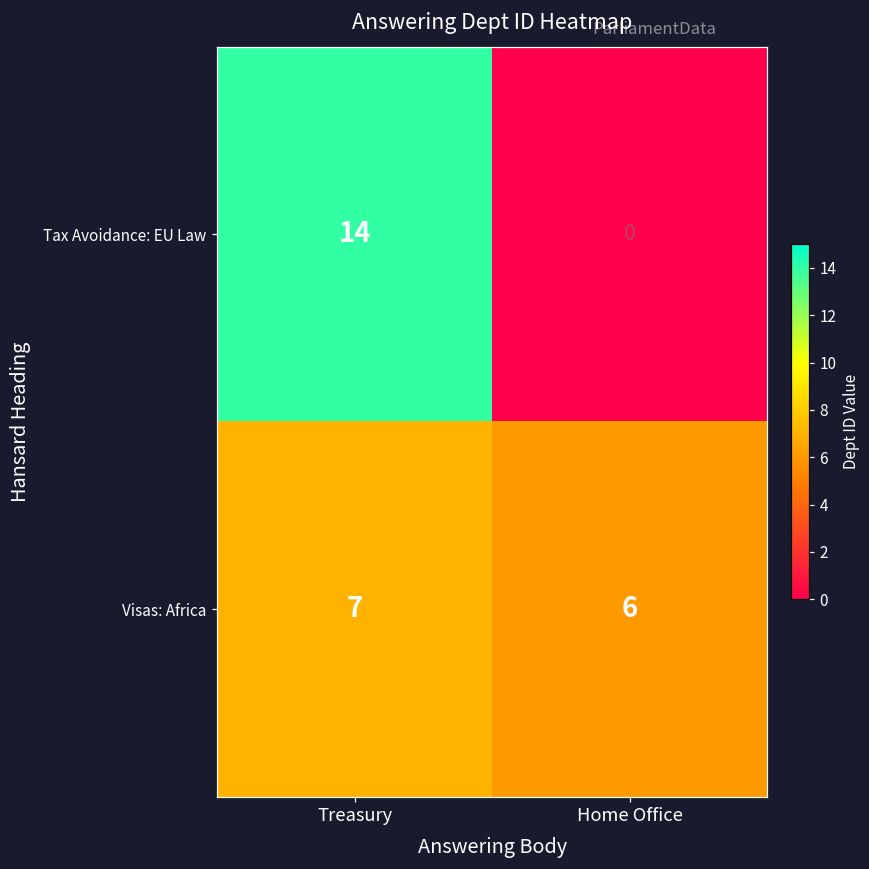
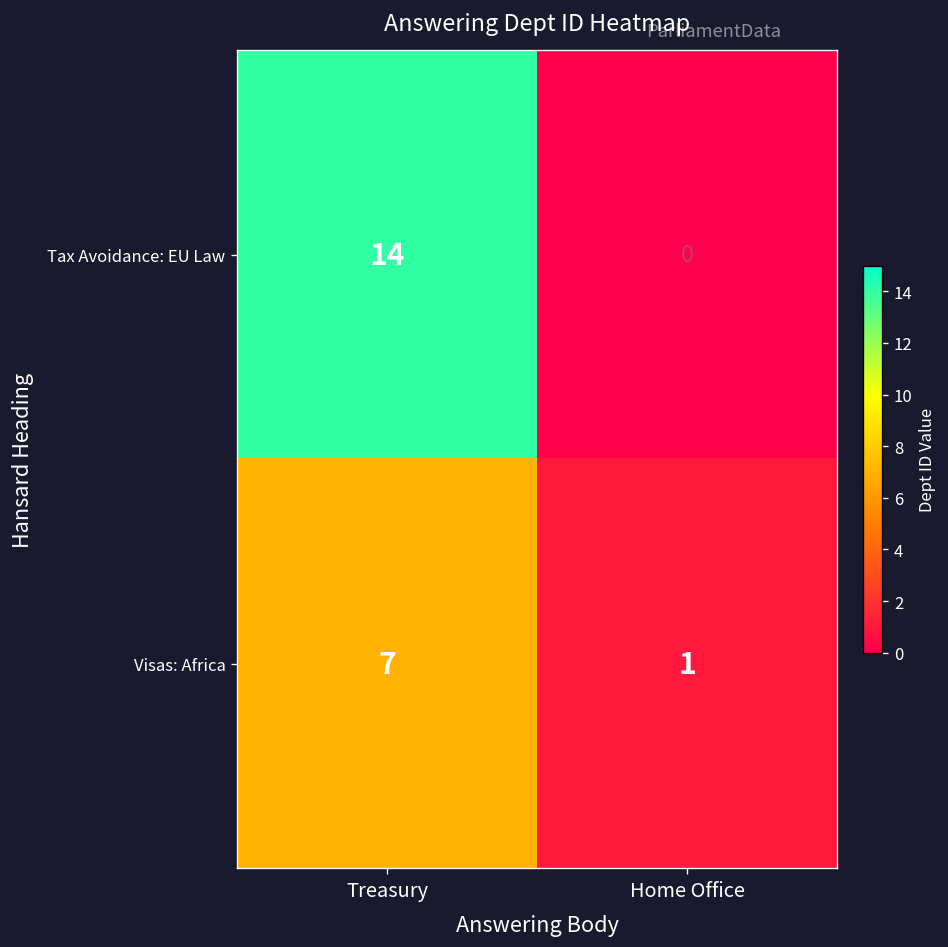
Visas: Africa, Home Office: 6 -> 1
